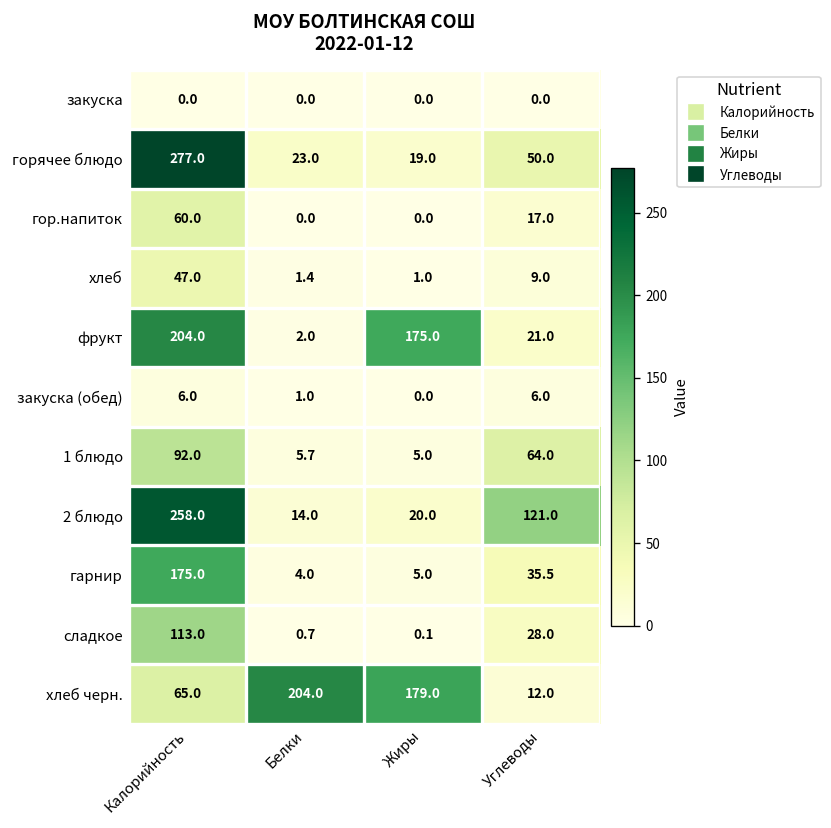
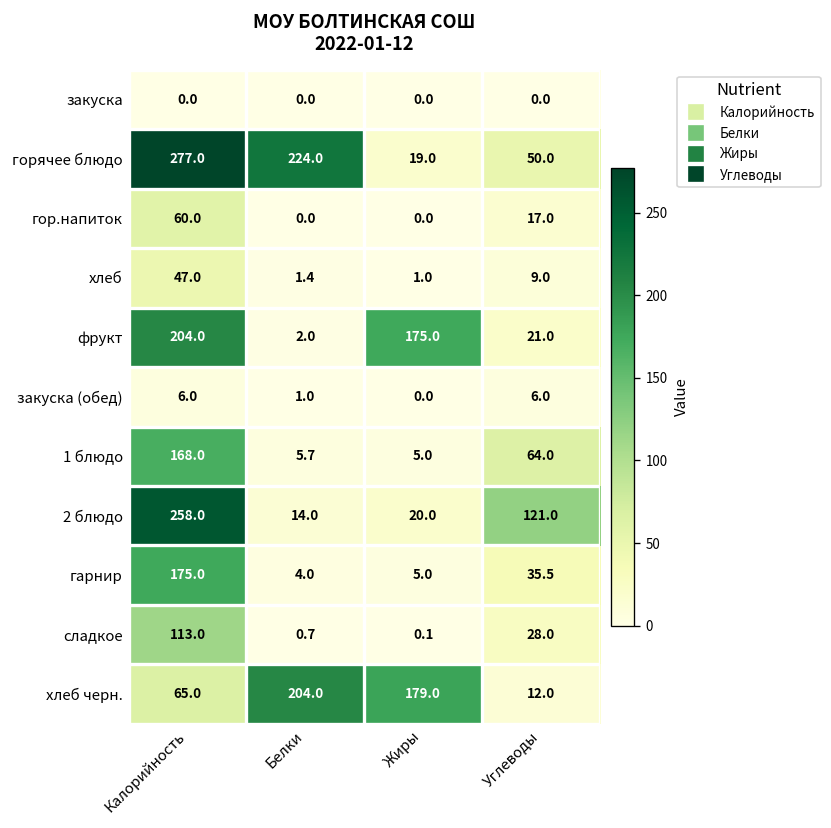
горячее блюдо, Белки: 23.0 -> 224.0
1 блюдо, Калорийность: 92.0 -> 168.0
